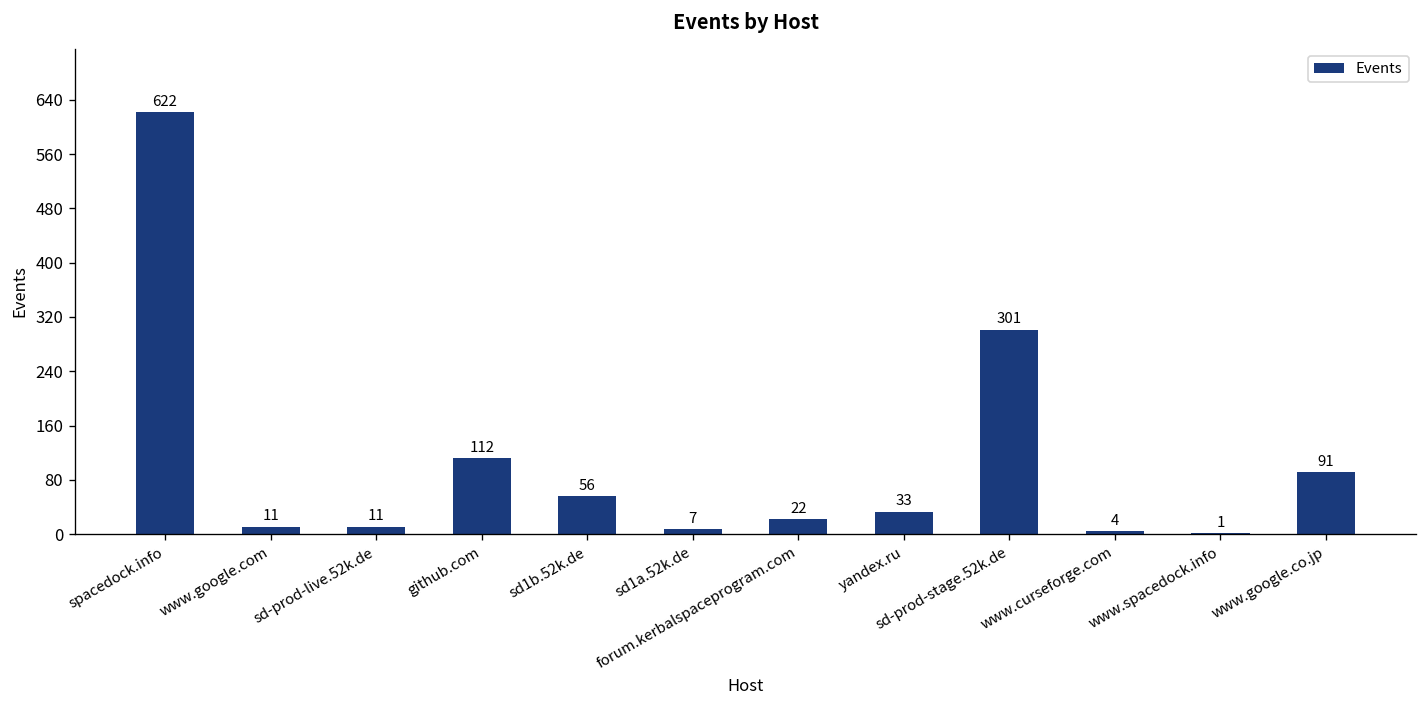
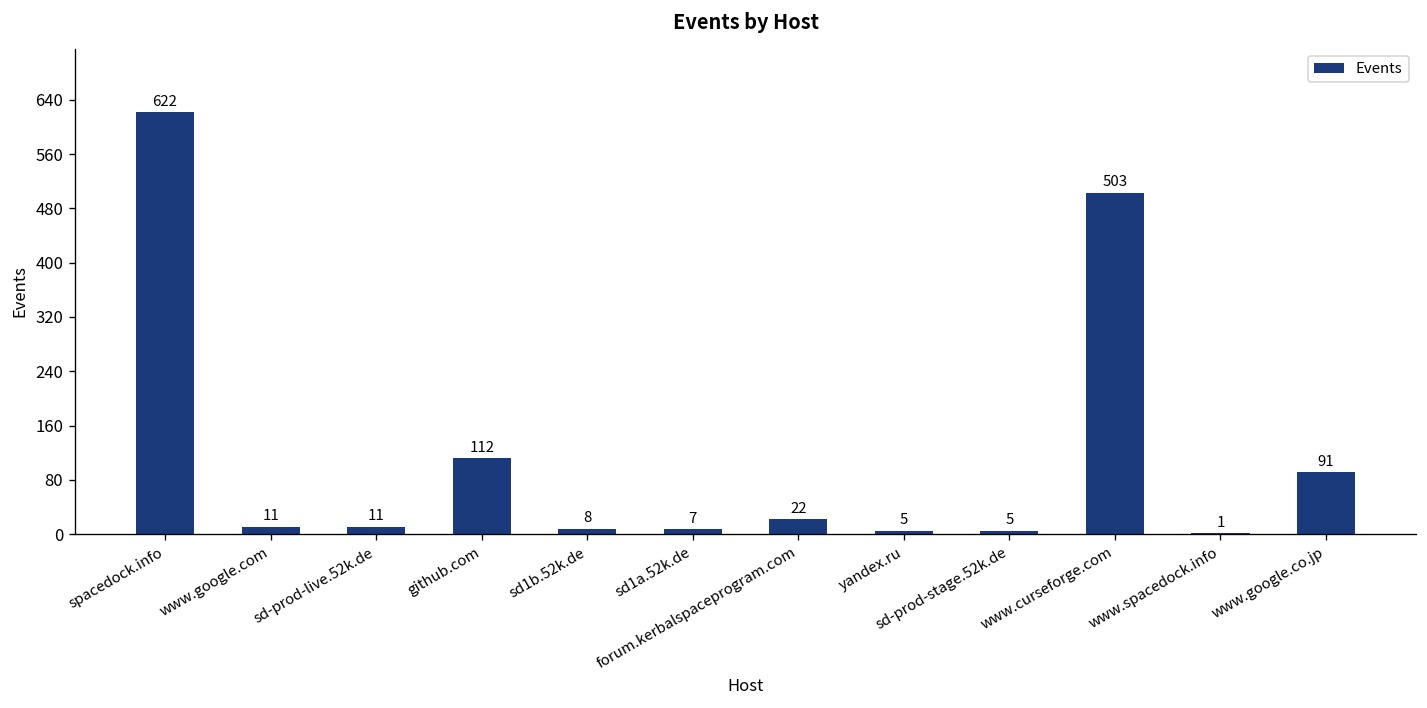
sd1b.52k.de: 56 -> 8
yandex.ru: 33 -> 5
sd-prod-stage.52k.de: 301 -> 5
www.curseforge.com: 4 -> 503
